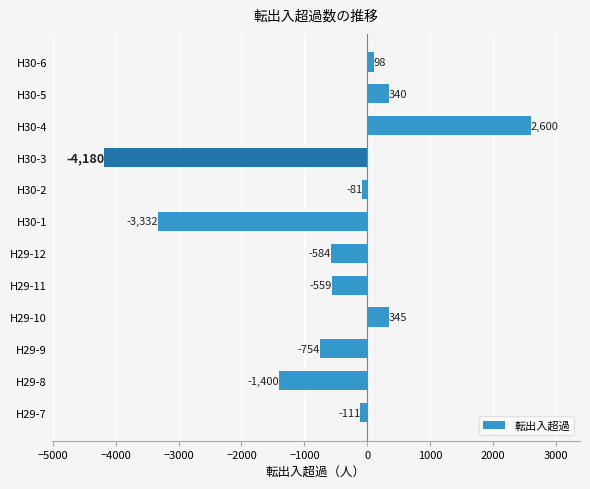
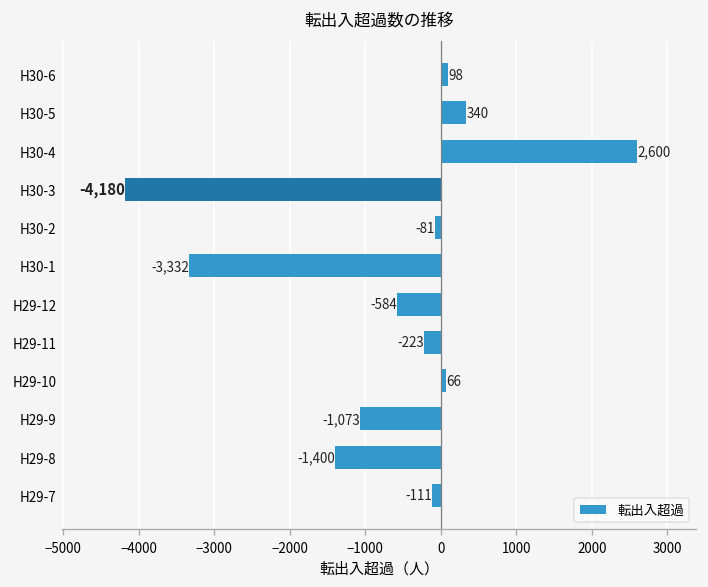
H29-11: -559 -> -223
H29-10: 345 -> 66
H29-9: -754 -> -1,073
